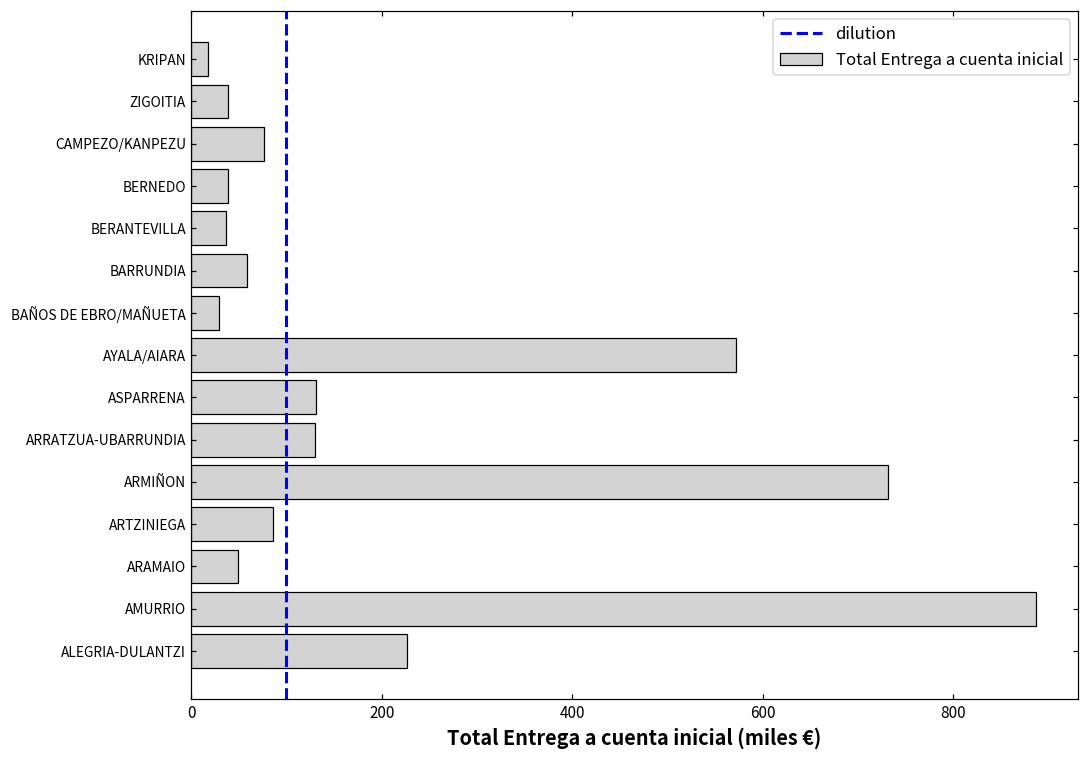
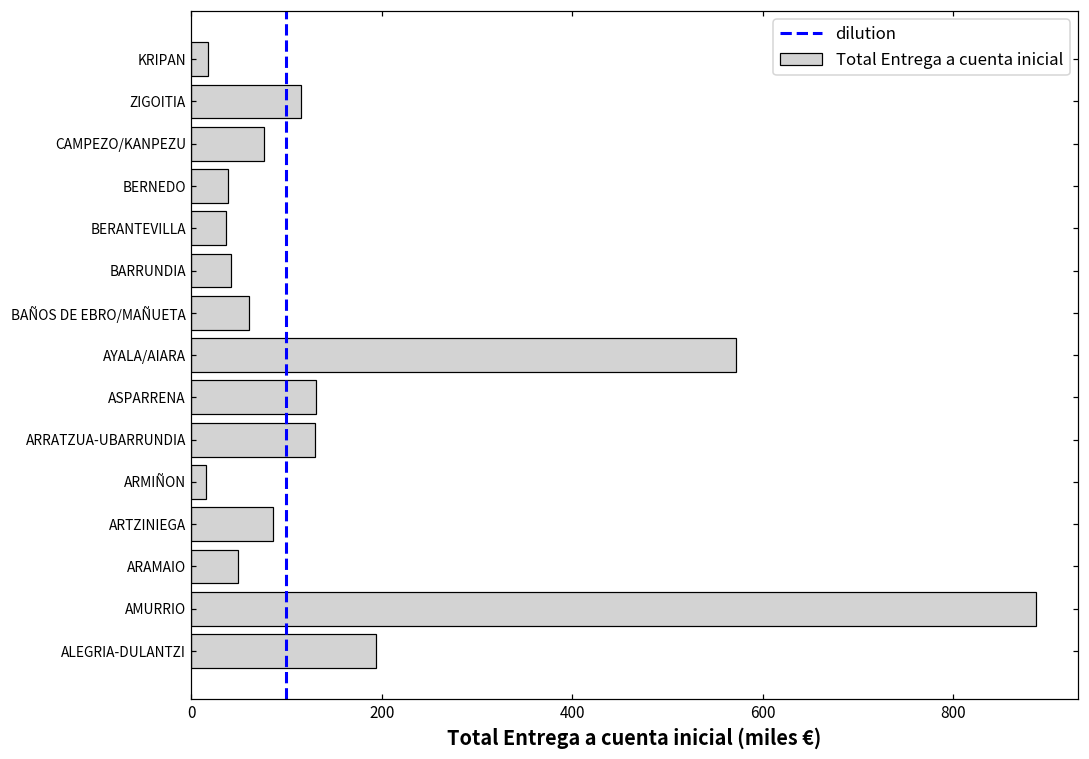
ZIGOITIA: 40 -> 120
BARRUNDIA: 60 -> 40
BAÑOS DE EBRO/MAÑUETA: 30 -> 60
ARMIÑON: 730 -> 20
ALEGRIA-DULANTZI: 230 -> 190
